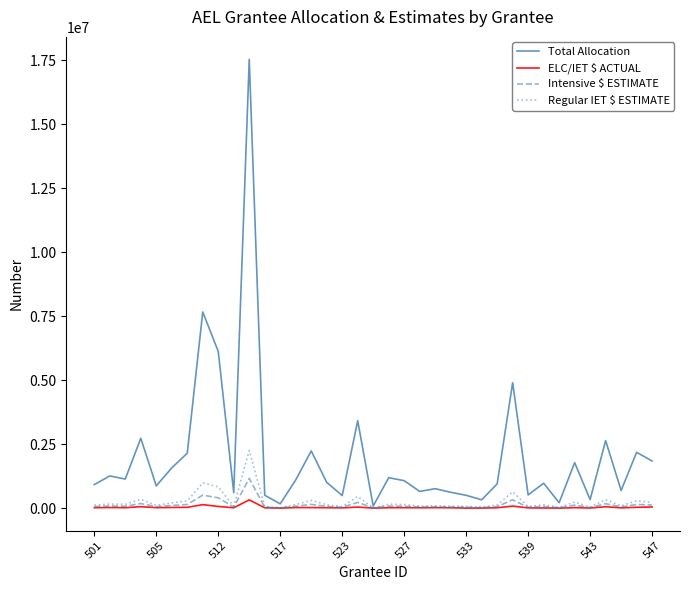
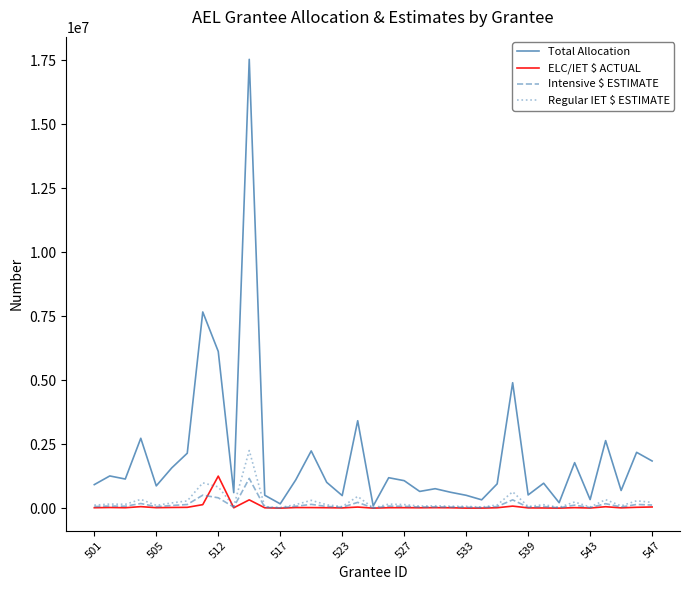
ELC/IET $ ACTUAL, 512: 100000 -> 1300000
